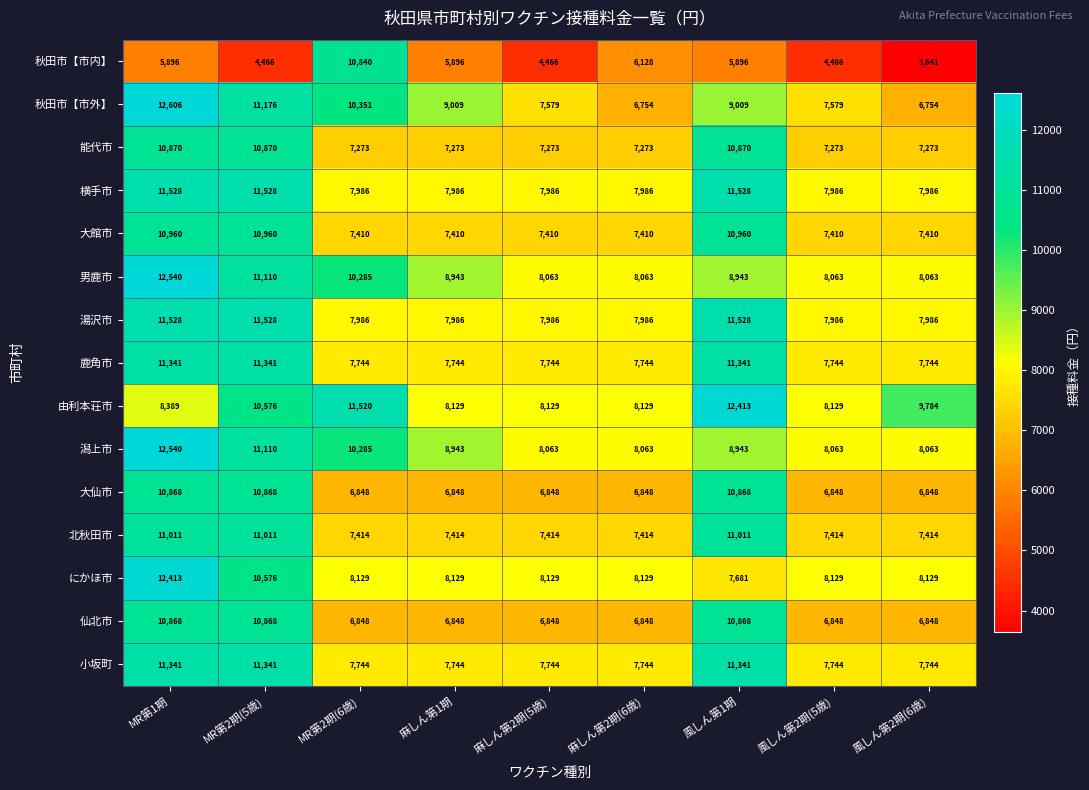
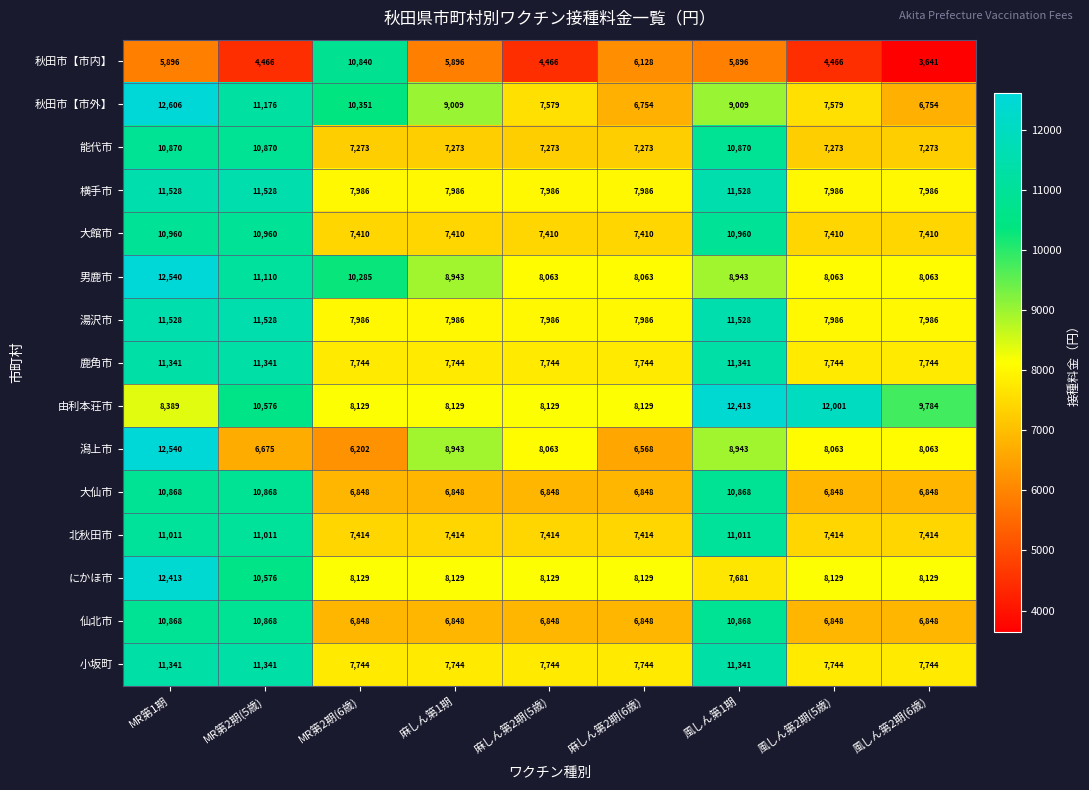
由利本荘市, MR第2期(6歳): 11,520 -> 8,129
由利本荘市, 風しん第2期(5歳): 8,129 -> 12,001
潟上市, MR第2期(5歳): 11,110 -> 6,675
潟上市, MR第2期(6歳): 10,285 -> 6,202
潟上市, 麻しん第2期(6歳): 8,063 -> 6,568
